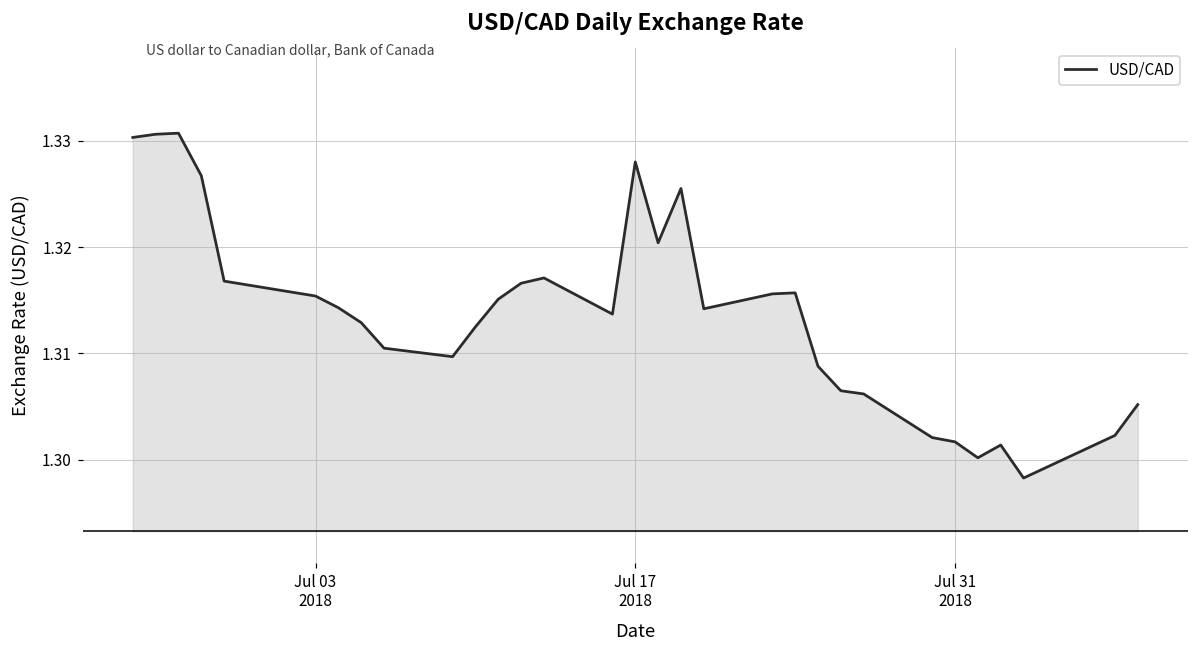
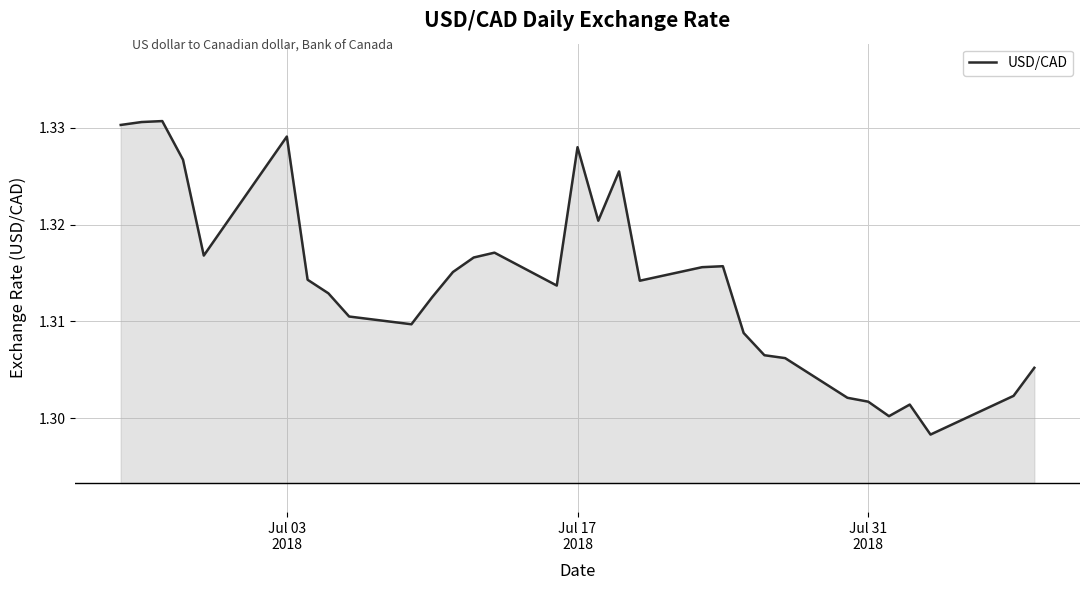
Jul 03 2018: 1.315 -> 1.329
